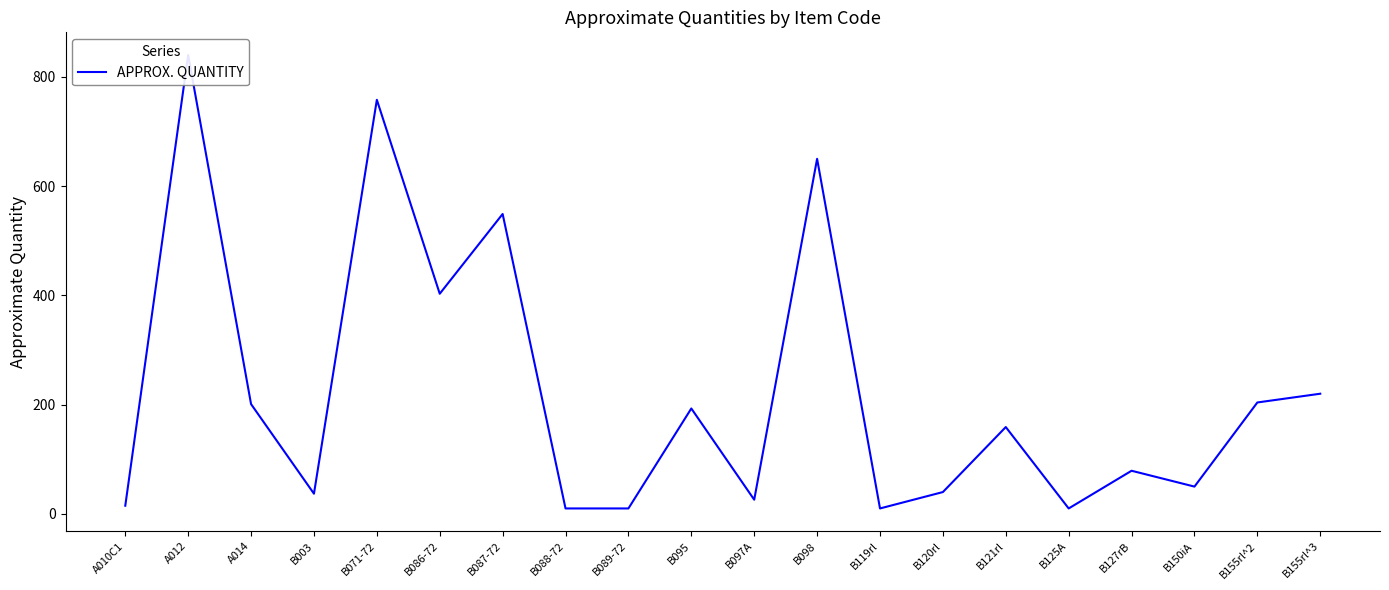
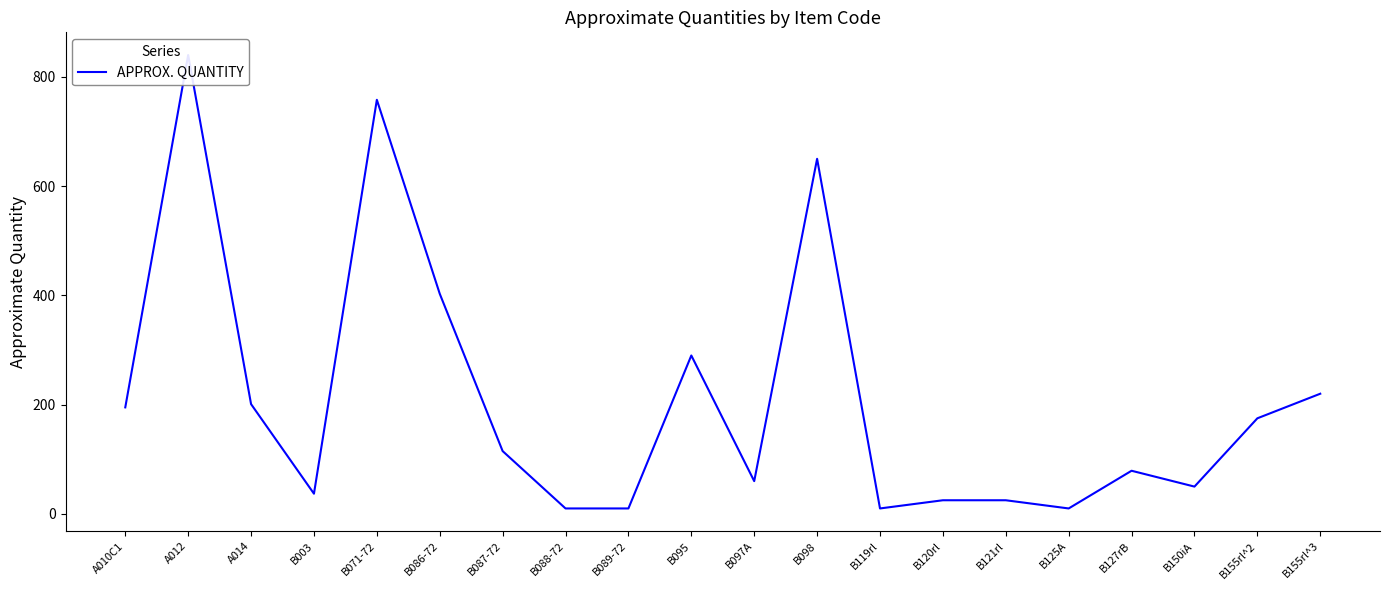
A010C1: 20 -> 200
B087-72: 550 -> 120
B095: 190 -> 290
B097A: 30 -> 60
B120rl: 40 -> 30
B121rl: 160 -> 30
B155rl^2: 200 -> 180
